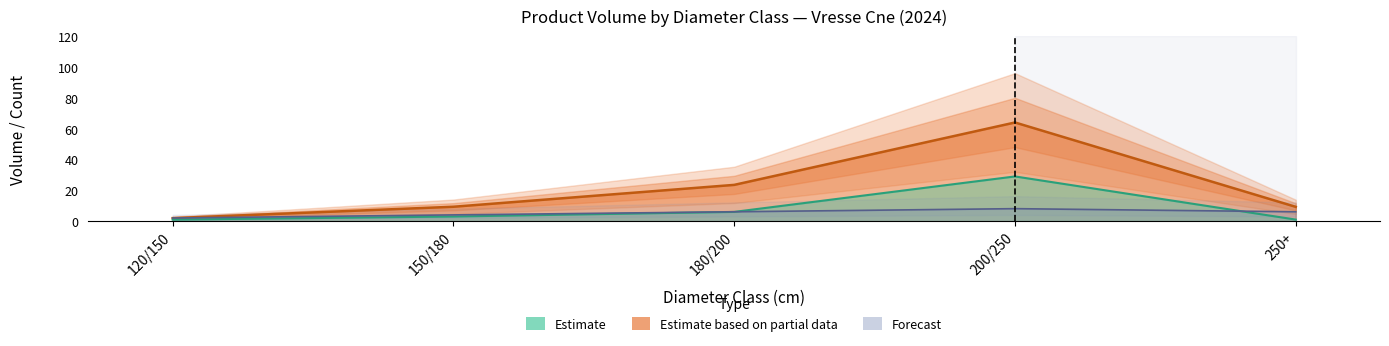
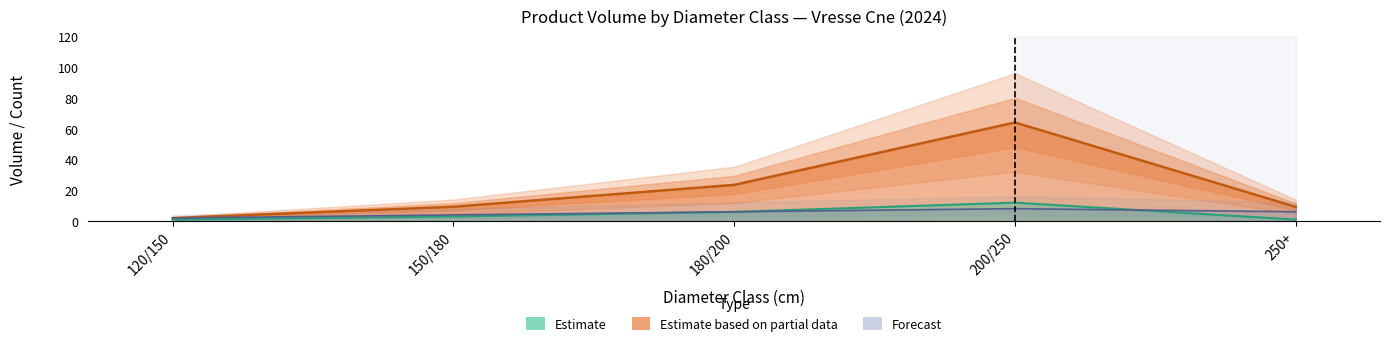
Estimate, 200/250: 29 -> 12
